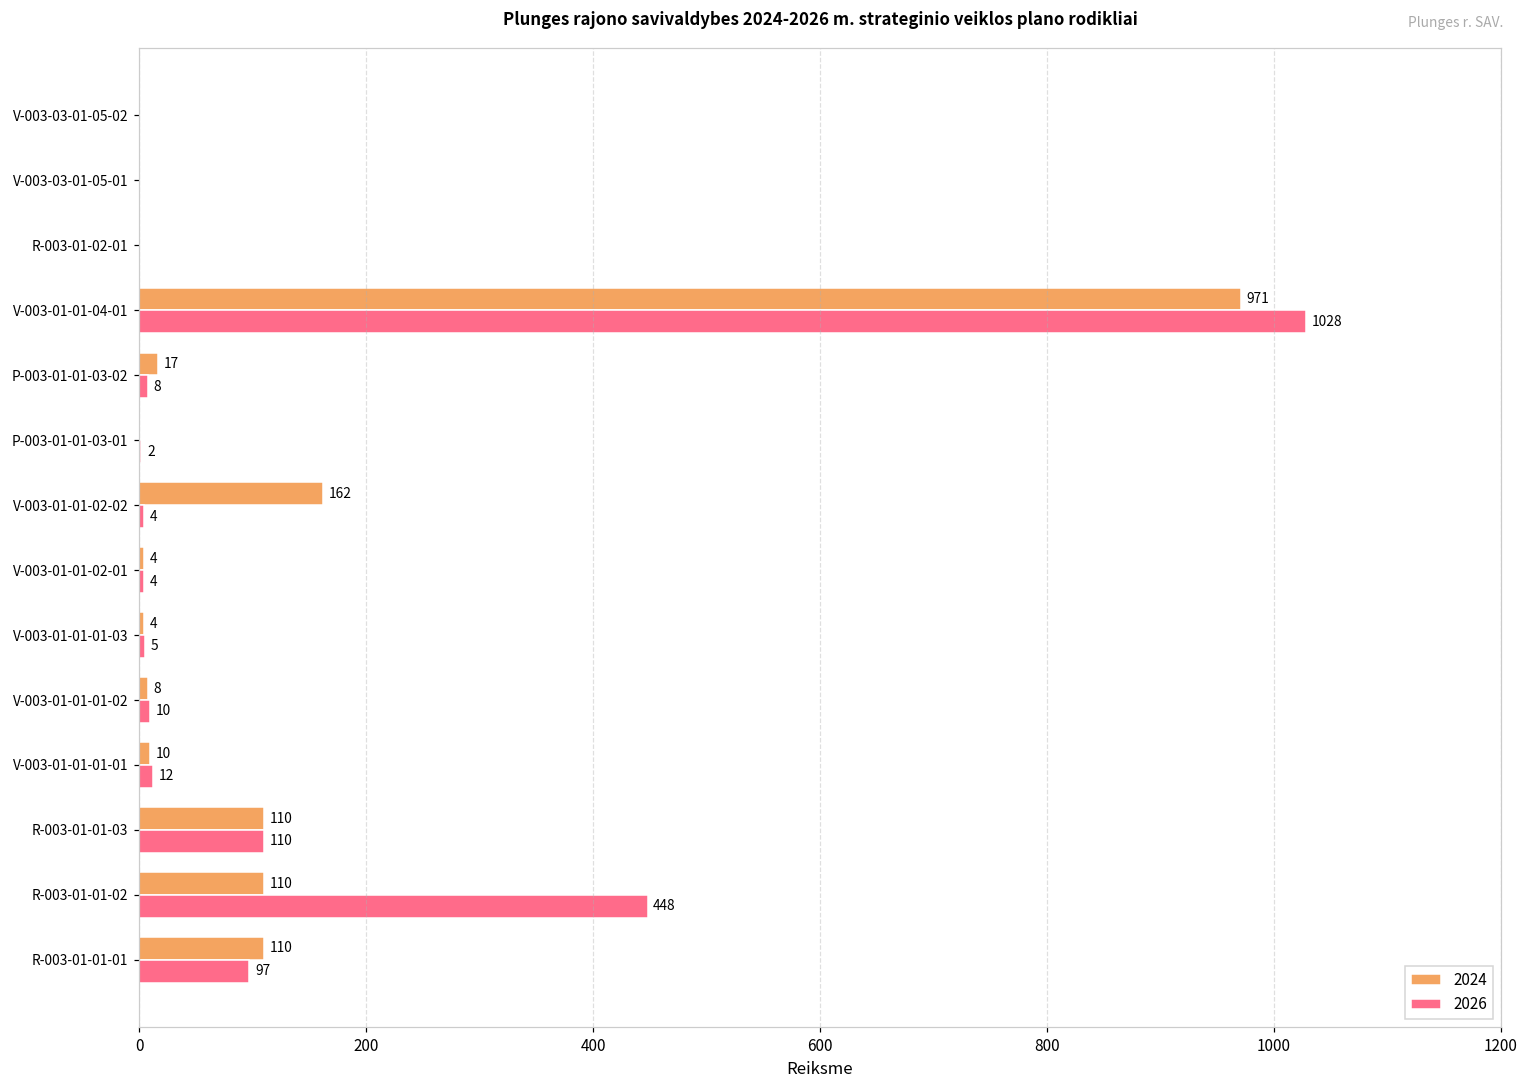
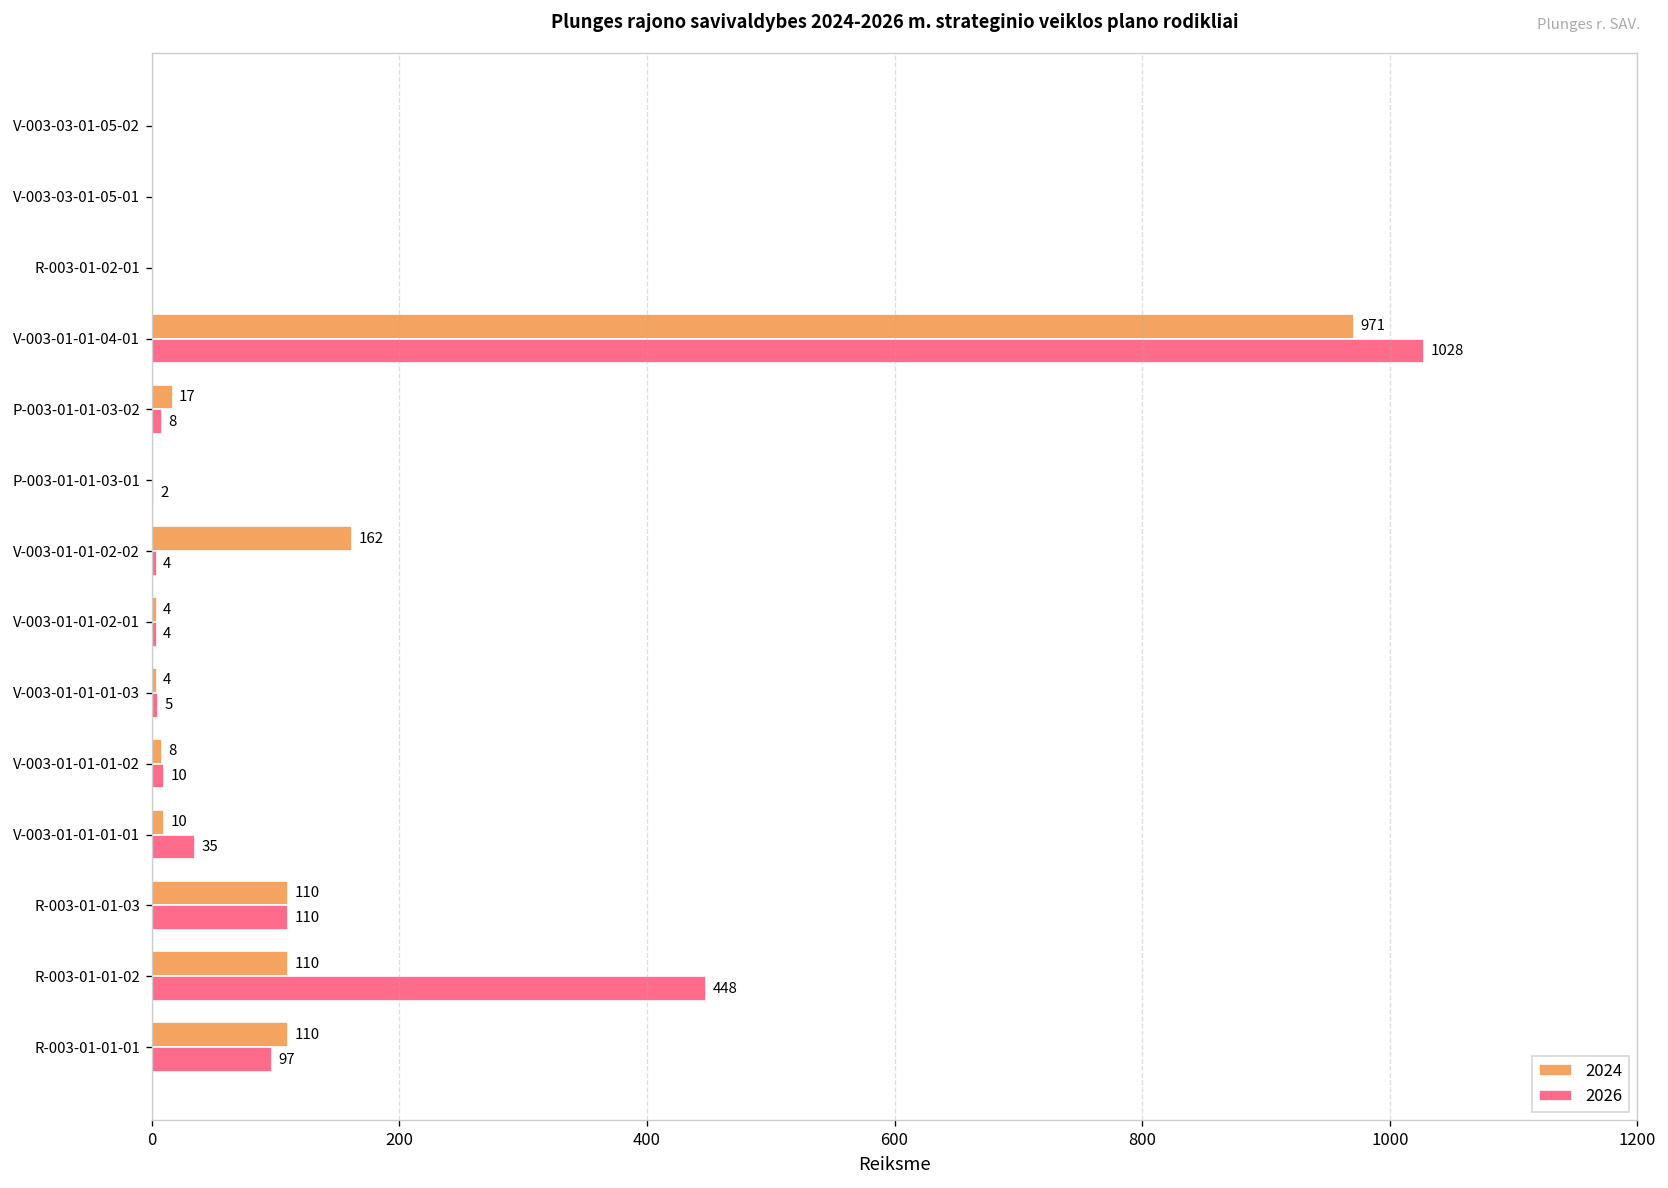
2026, V-003-01-01-01-01: 12 -> 35
